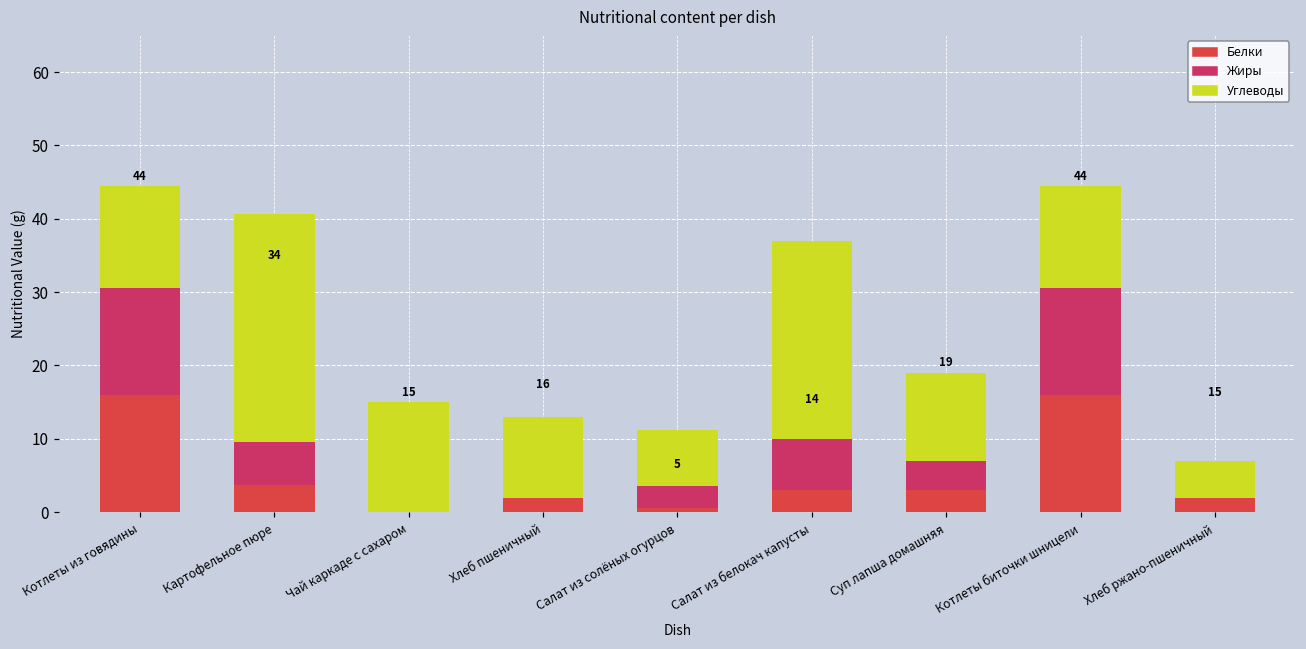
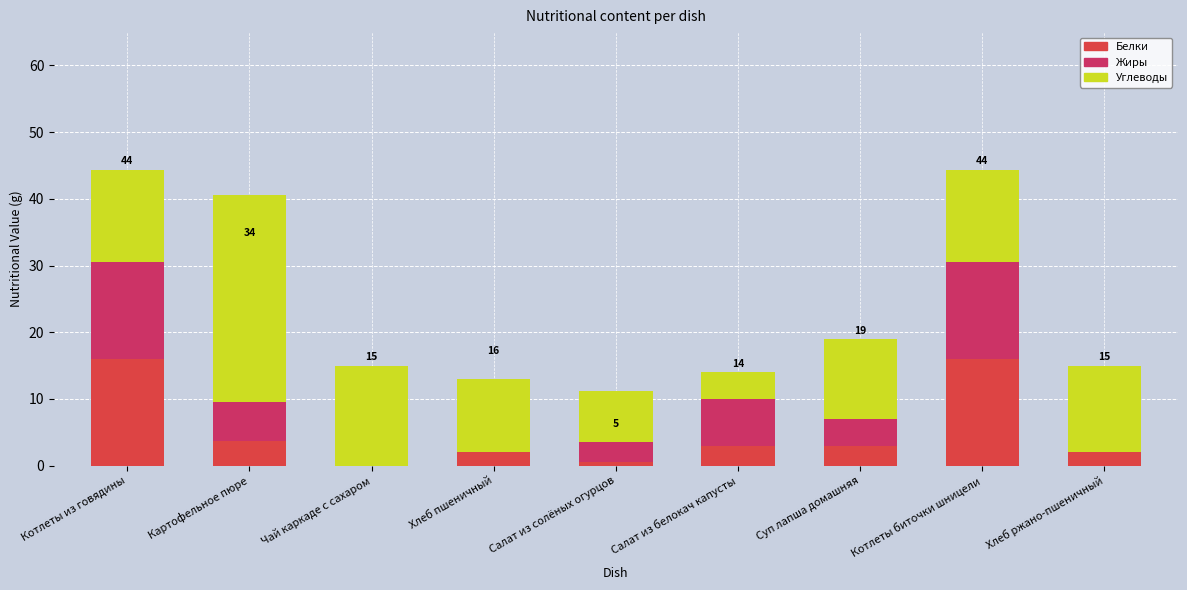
Углеводы, Салат из белокач капусты: 27 -> 4
Углеводы, Хлеб ржано-пшеничный: 5 -> 13
